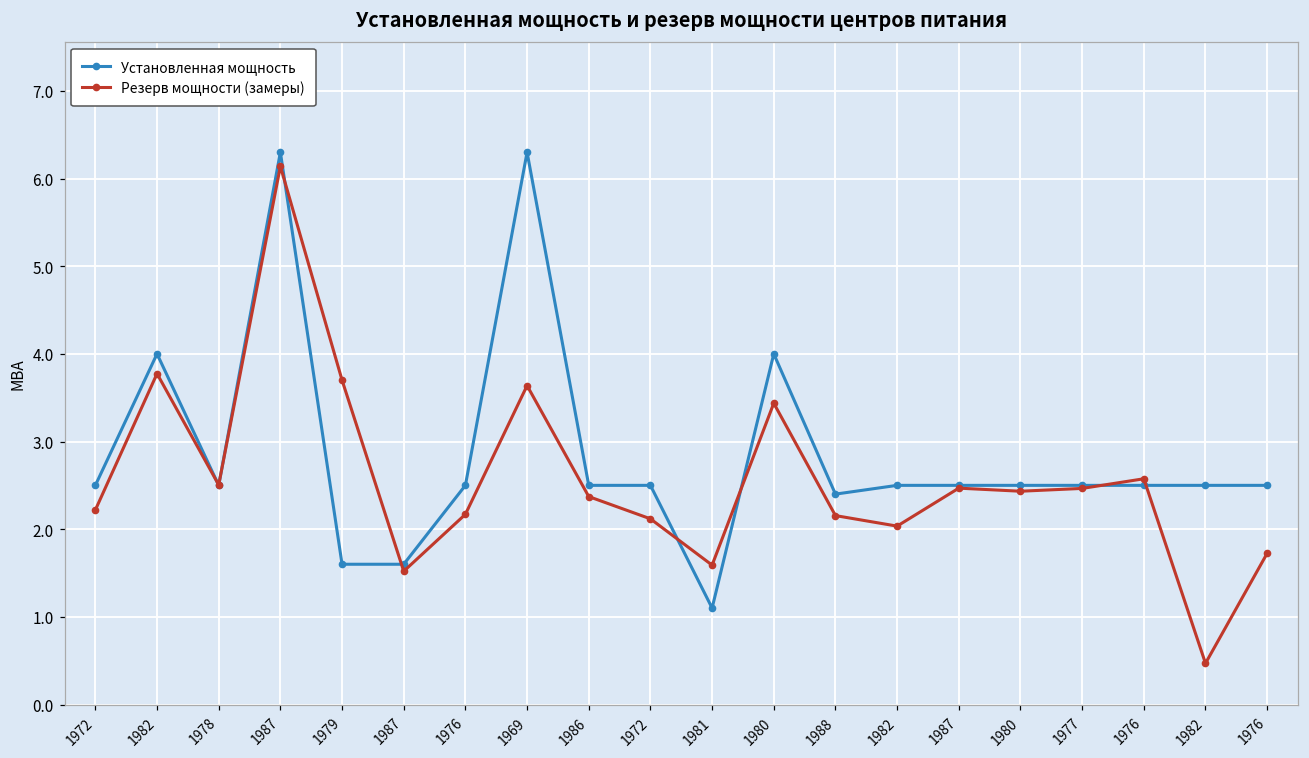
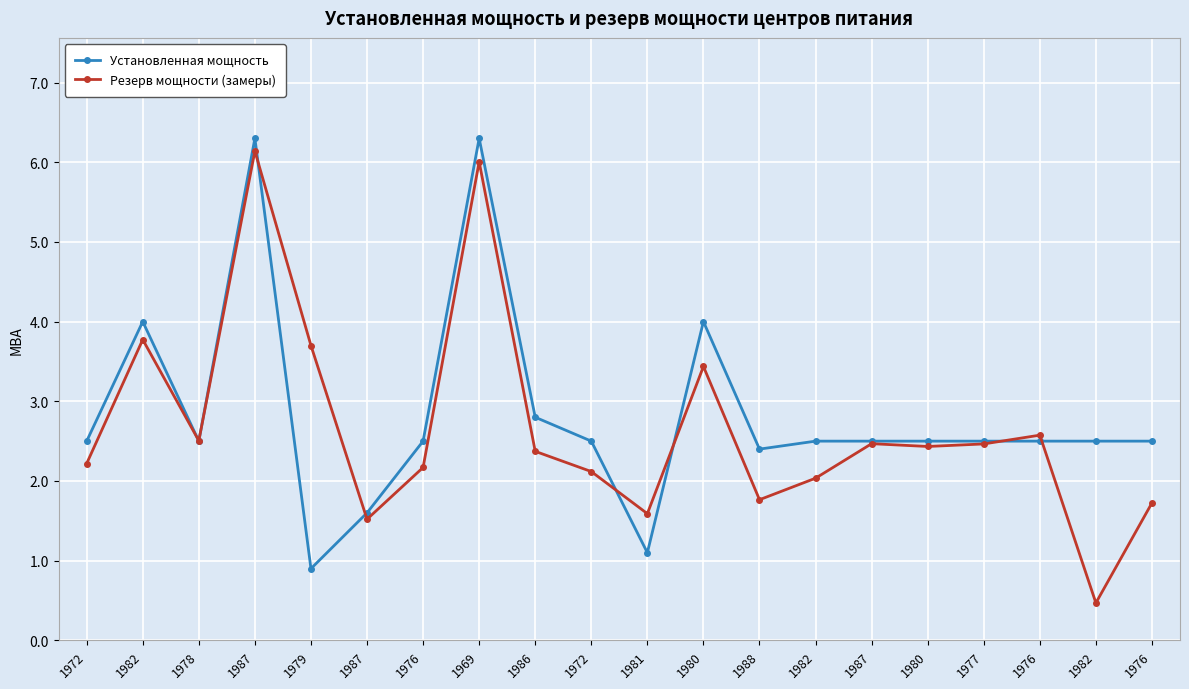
Установленная мощность, 1979: 1.6 -> 0.9
Резерв мощности (замеры), 1969: 3.6 -> 6.0
Установленная мощность, 1986: 2.5 -> 2.8
Резерв мощности (замеры), 1988: 2.2 -> 1.8
